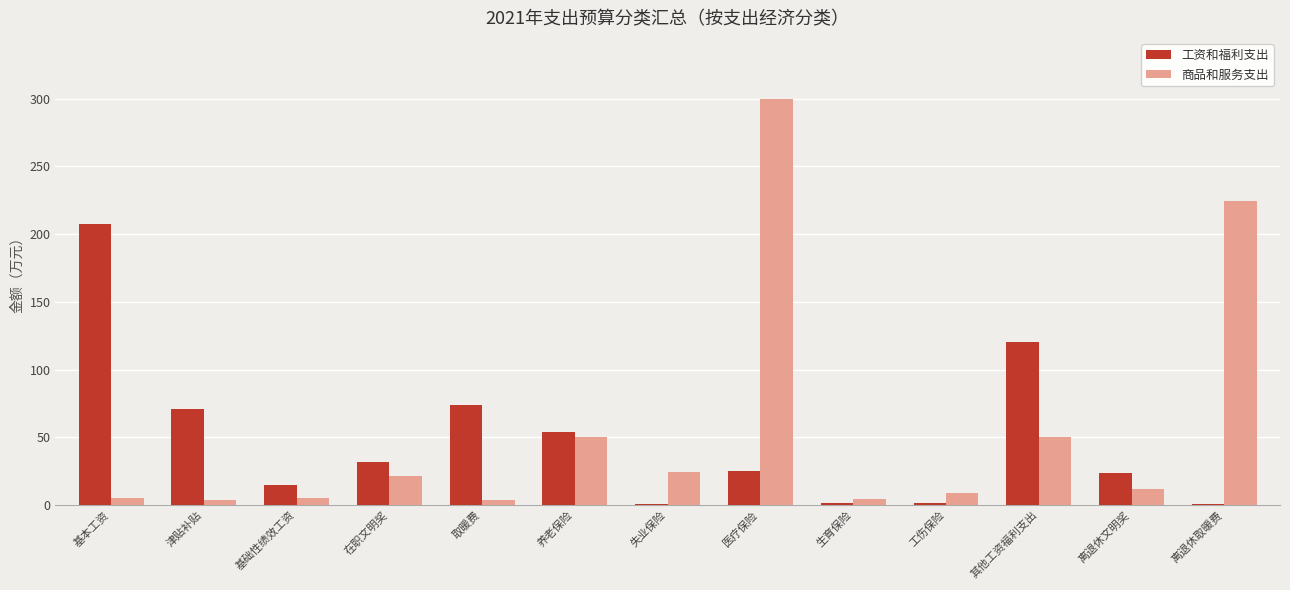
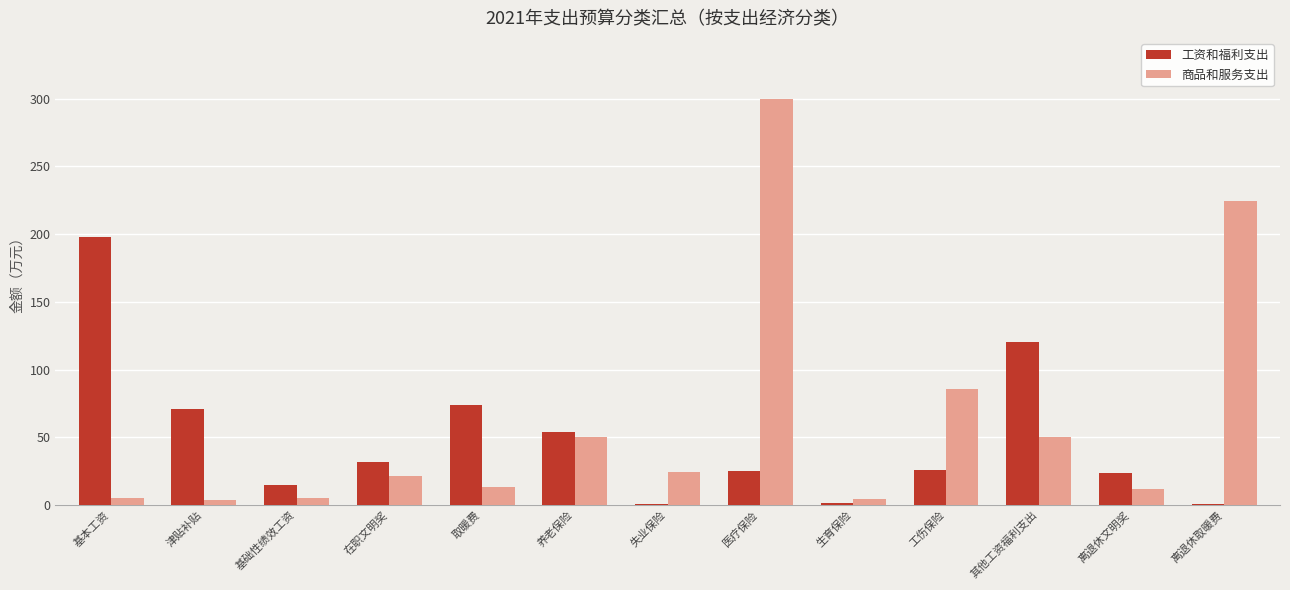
工资和福利支出, 基本工资: 207 -> 198
商品和服务支出, 取暖费: 4 -> 13
工资和福利支出, 工伤保险: 1 -> 26
商品和服务支出, 工伤保险: 9 -> 85
